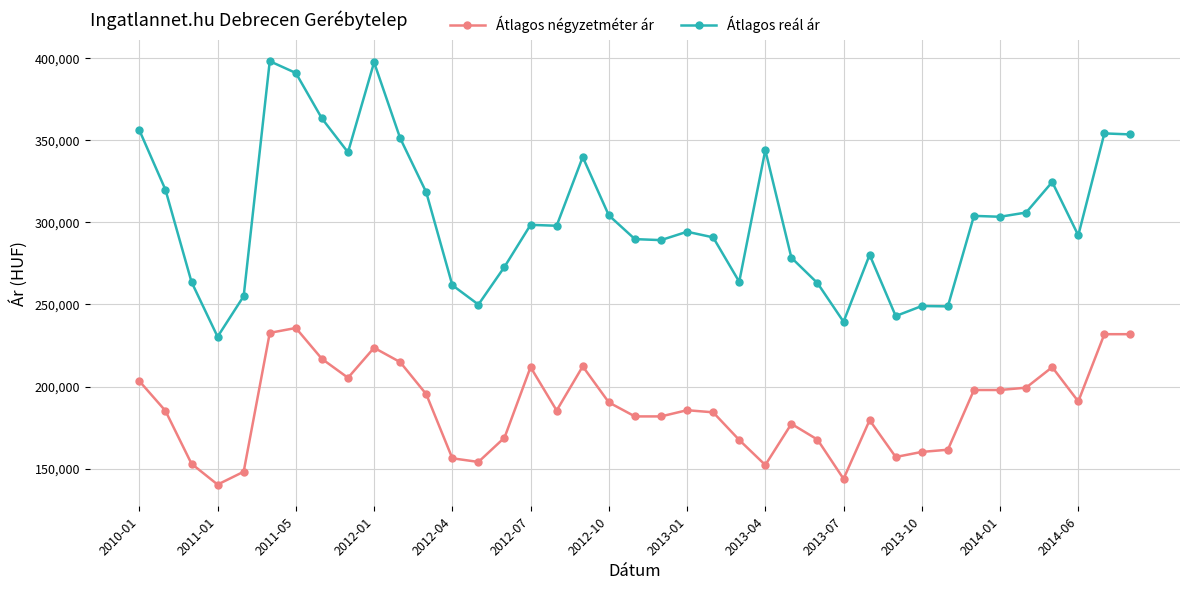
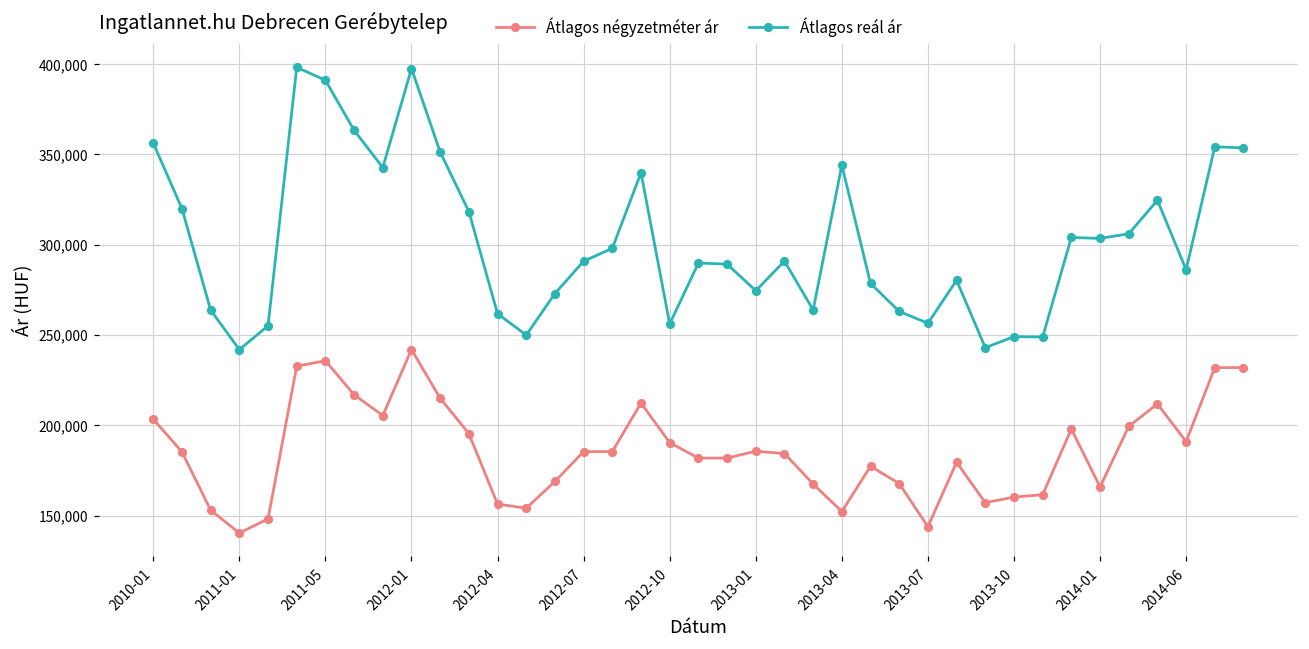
Átlagos reál ár, 2011-01: 230,000 -> 242,000
Átlagos négyzetméter ár, 2012-01: 224,000 -> 242,000
Átlagos négyzetméter ár, 2012-07: 212,000 -> 185,000
Átlagos reál ár, 2012-07: 298,000 -> 291,000
Átlagos reál ár, 2012-10: 304,000 -> 256,000
Átlagos reál ár, 2013-01: 294,000 -> 274,000
Átlagos reál ár, 2013-07: 239,000 -> 256,000
Átlagos négyzetméter ár, 2014-01: 198,000 -> 166,000
Átlagos reál ár, 2014-06: 292,000 -> 286,000
